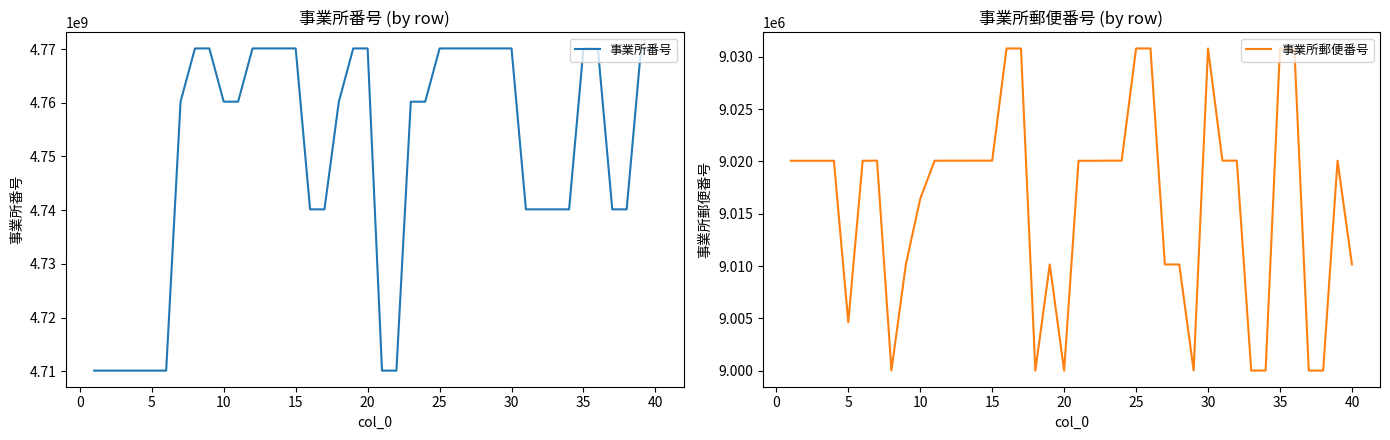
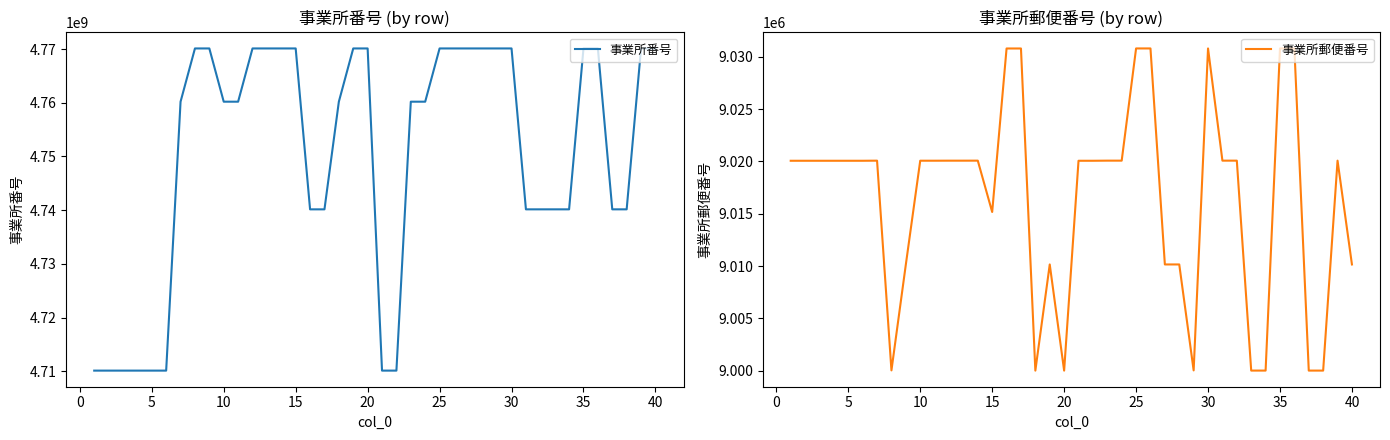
事業所郵便番号 (by row), 5: 9004600 -> 9020100
事業所郵便番号 (by row), 10: 9016400 -> 9020100
事業所郵便番号 (by row), 15: 9020100 -> 9015200
